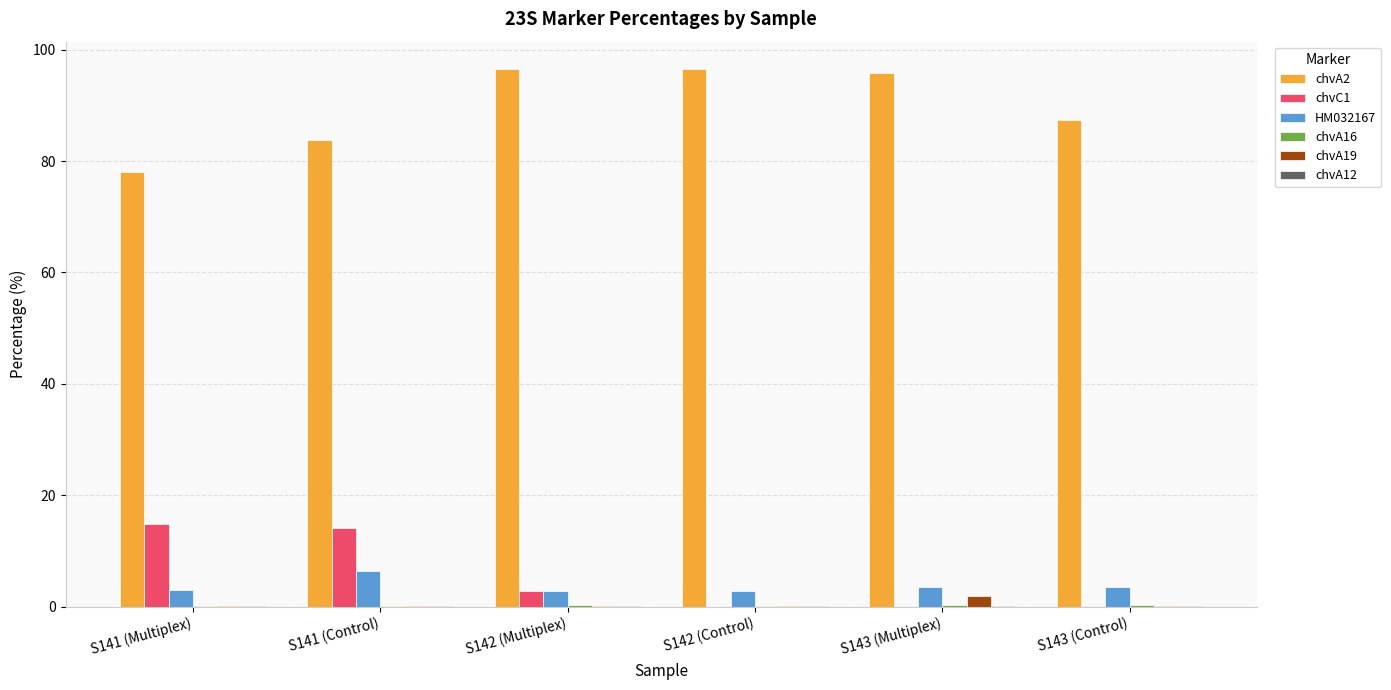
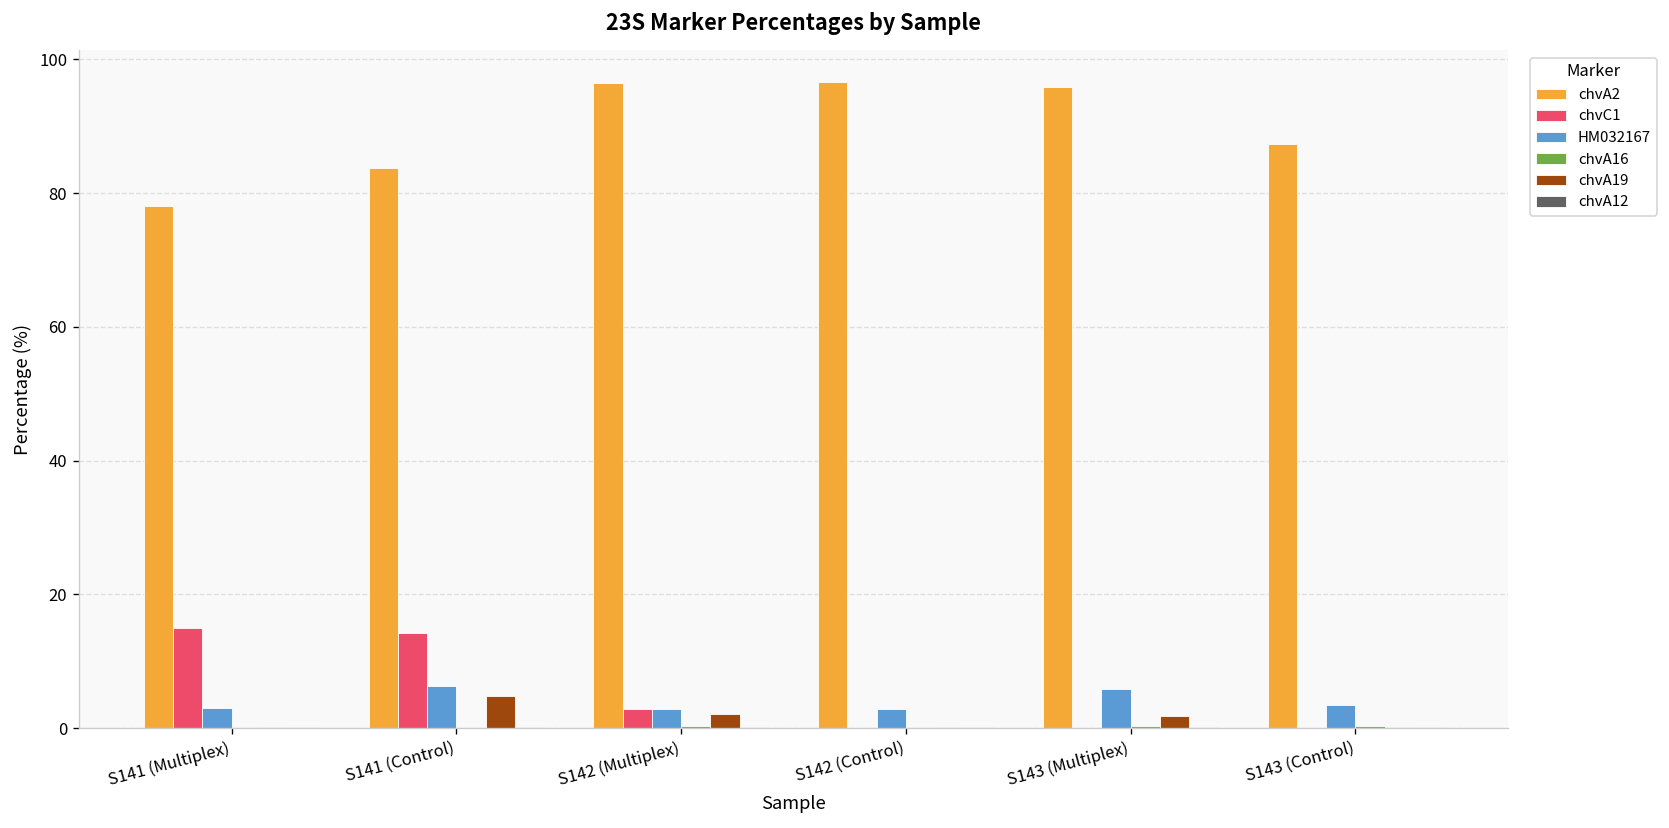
chvA19, S141 (Control): 0 -> 5
chvA19, S142 (Multiplex): 0 -> 2
HM032167, S143 (Multiplex): 3 -> 6
